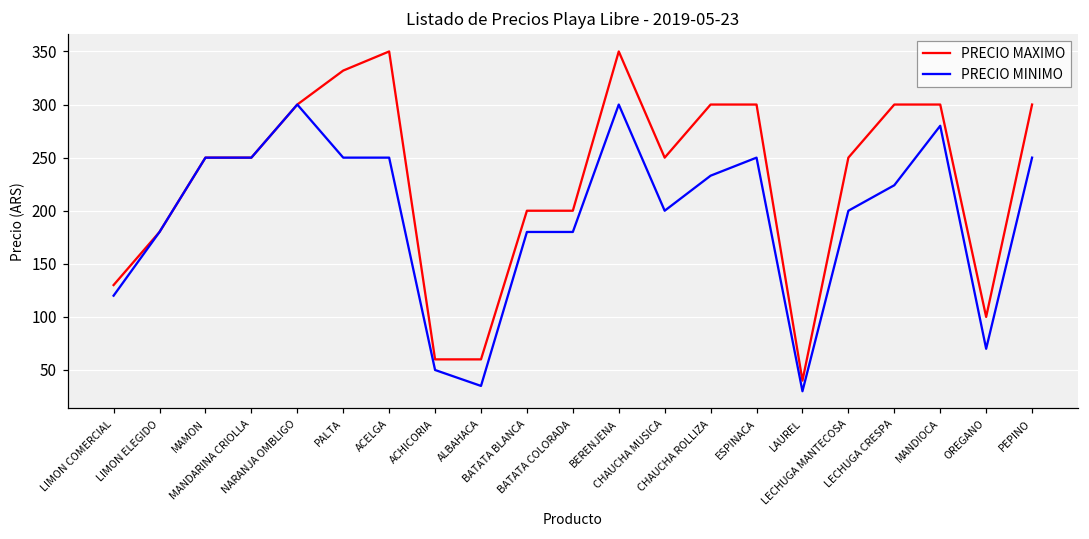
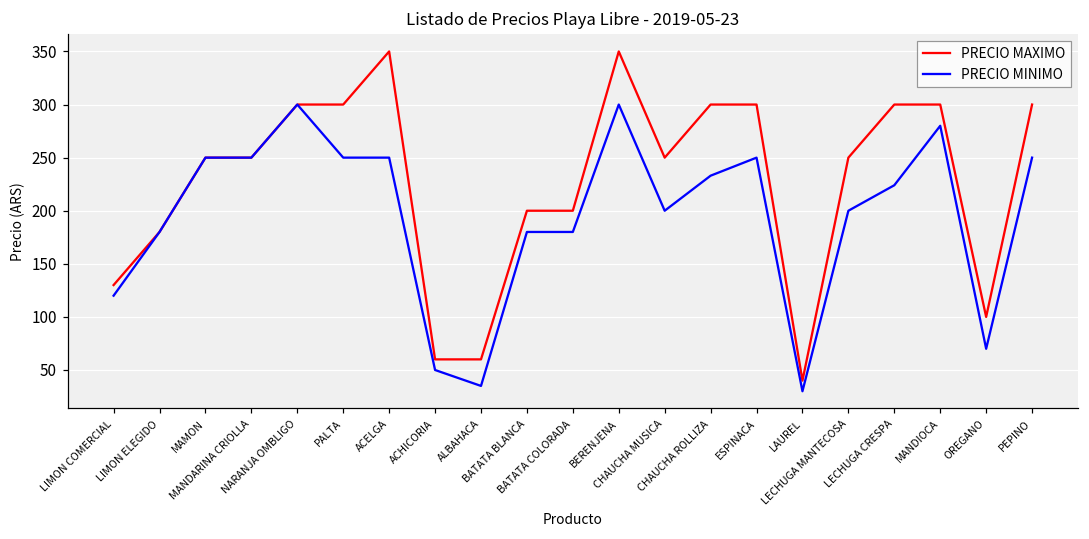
PRECIO MAXIMO, PALTA: 330 -> 300
